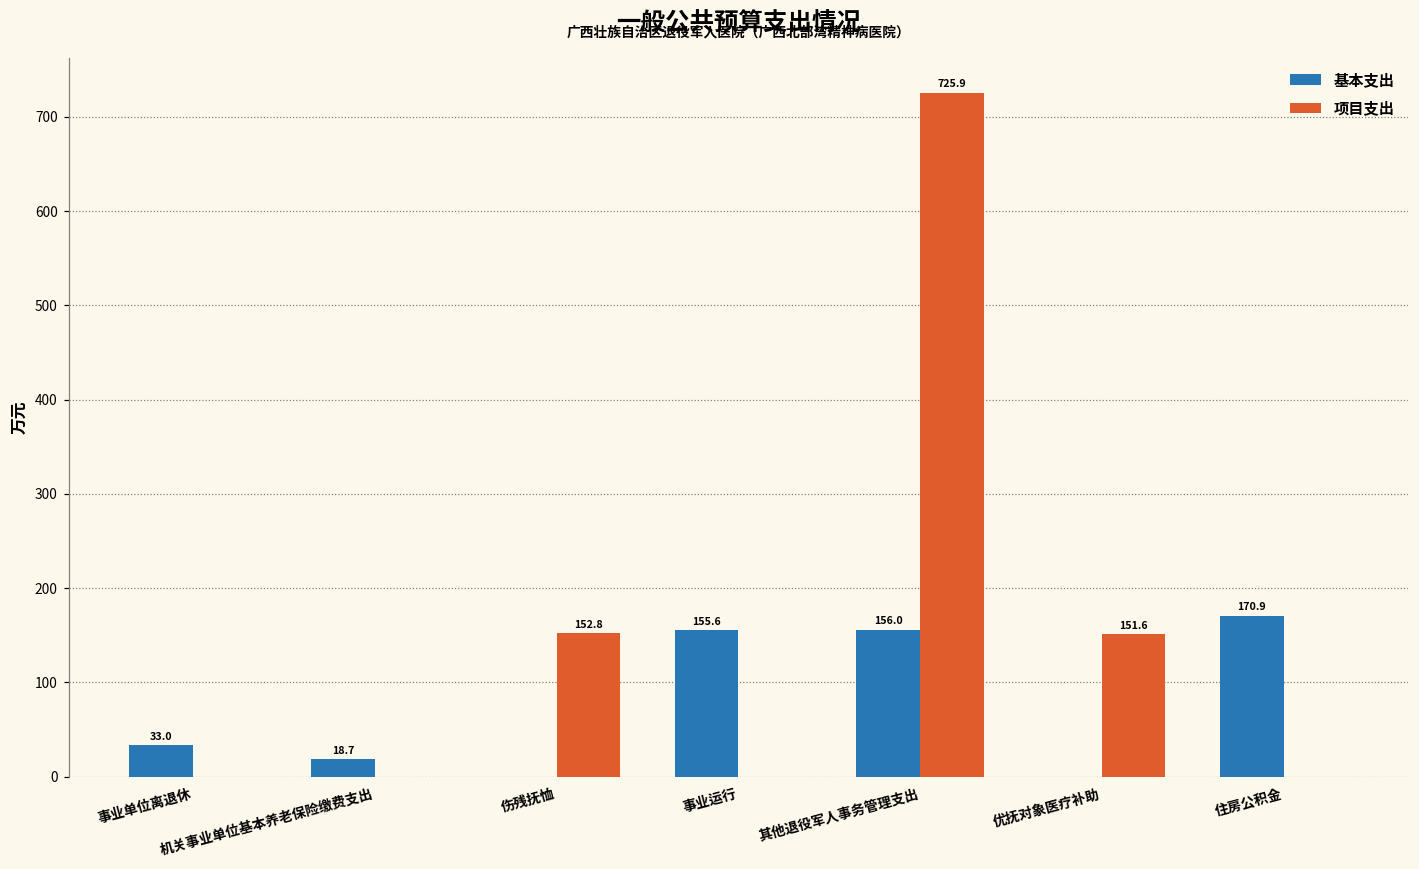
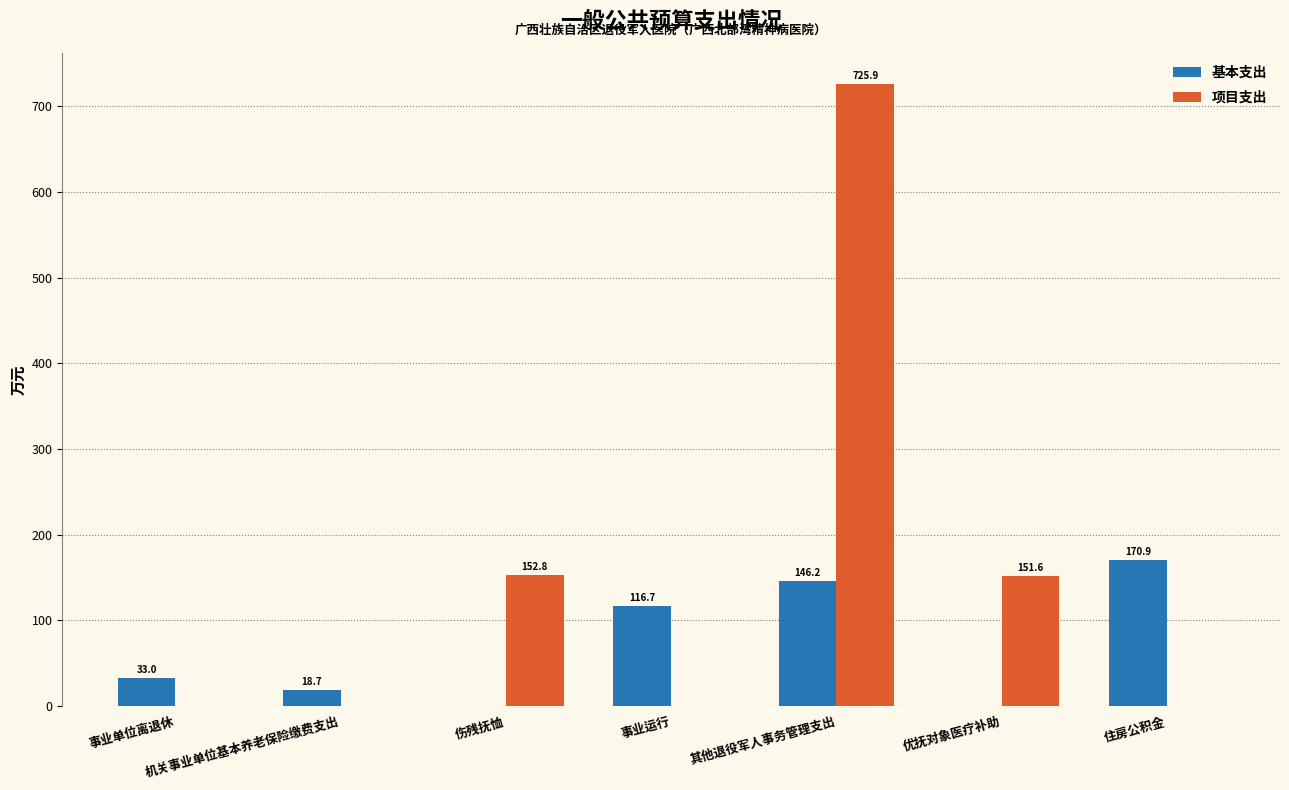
基本支出, 事业运行: 155.6 -> 116.7
基本支出, 其他退役军人事务管理支出: 156.0 -> 146.2
